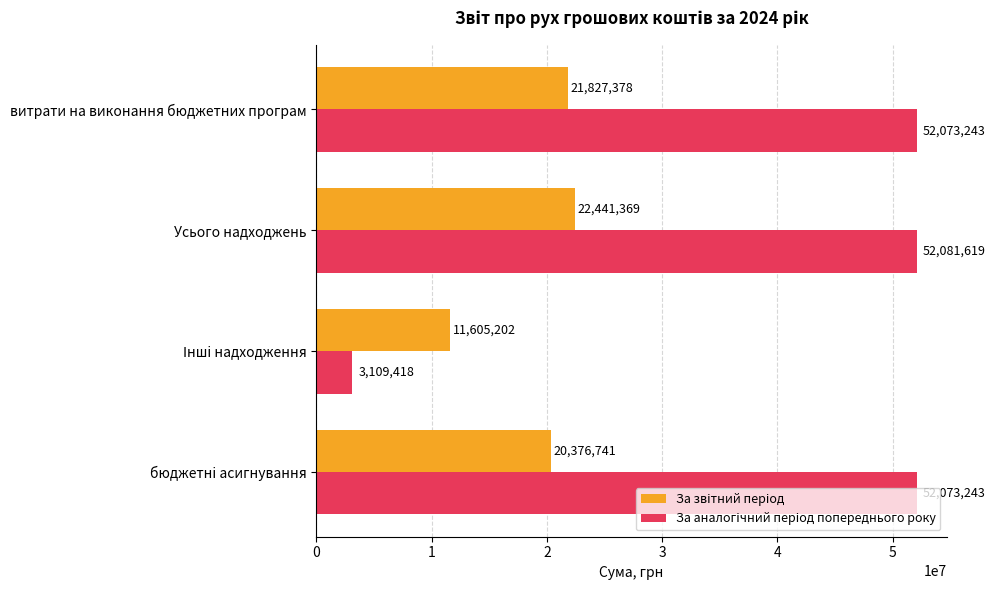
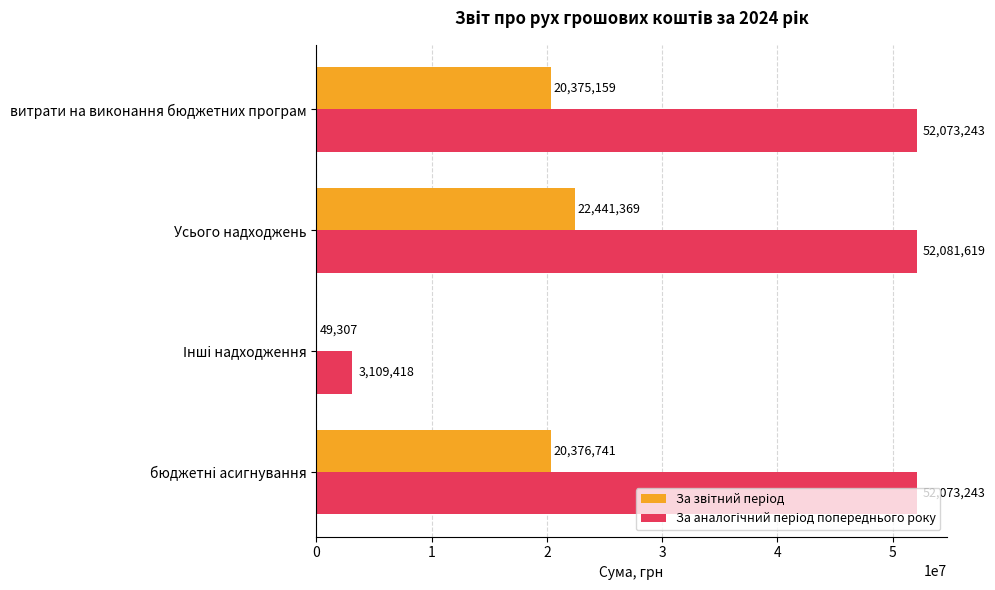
За звітний період, витрати на виконання бюджетних програм: 21,827,378 -> 20,375,159
За звітний період, Інші надходження: 11,605,202 -> 49,307
